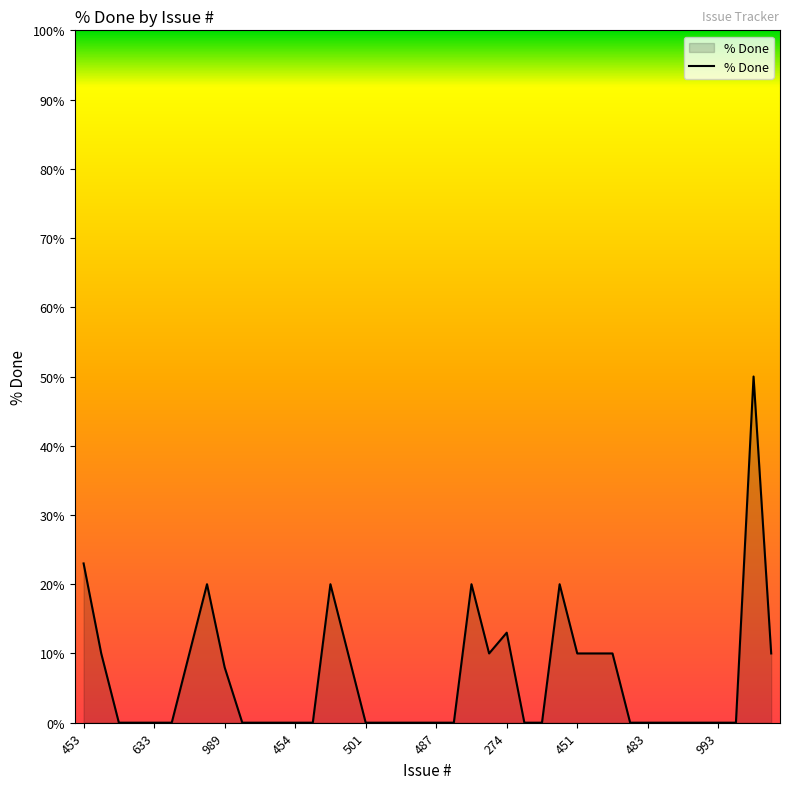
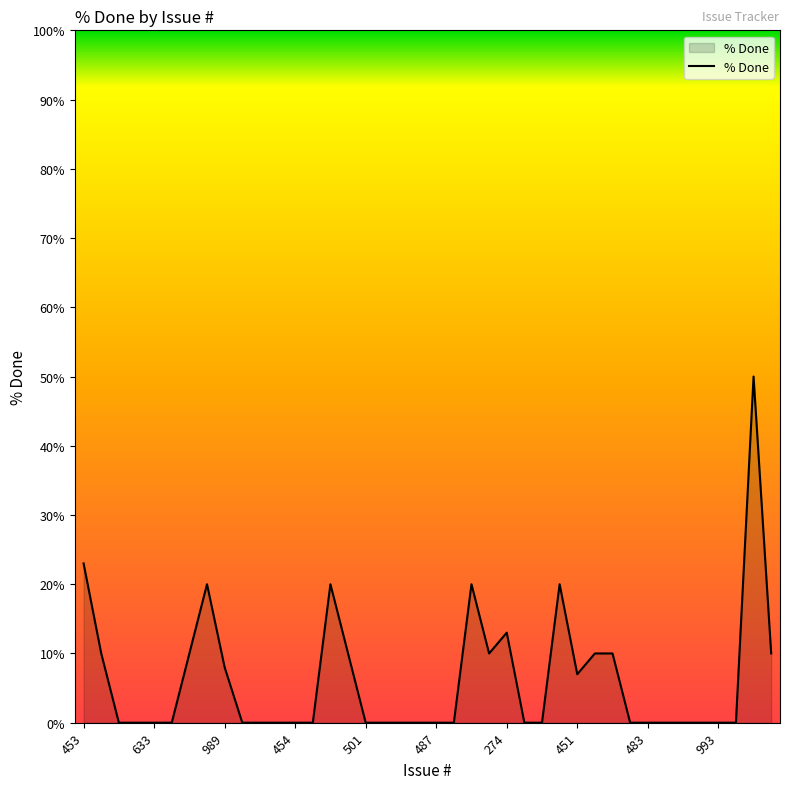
451: 10% -> 7%
